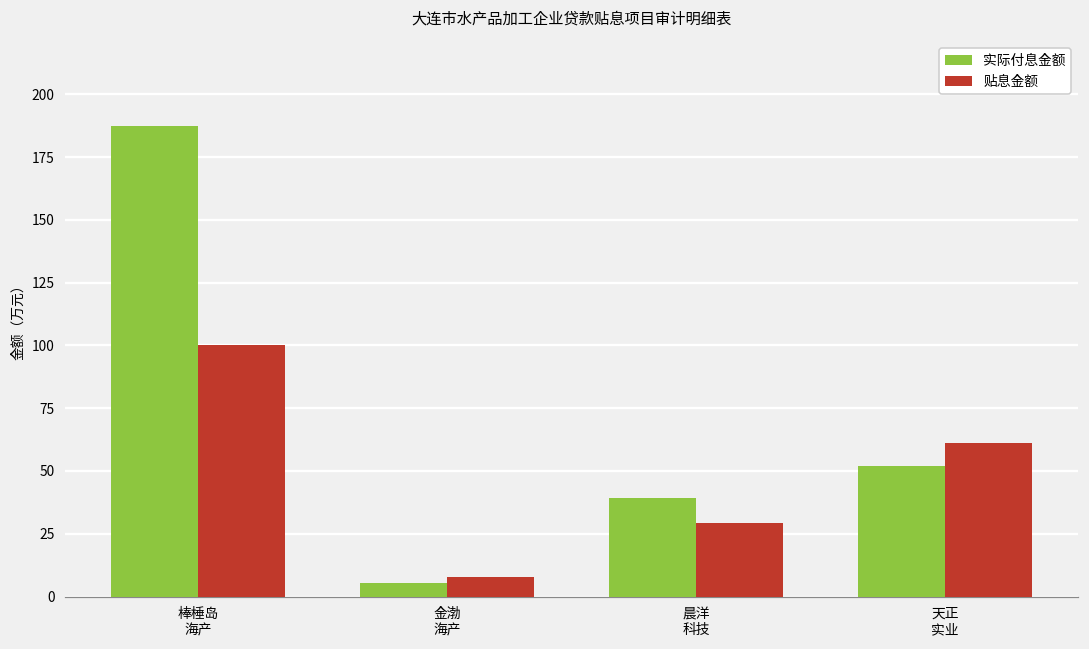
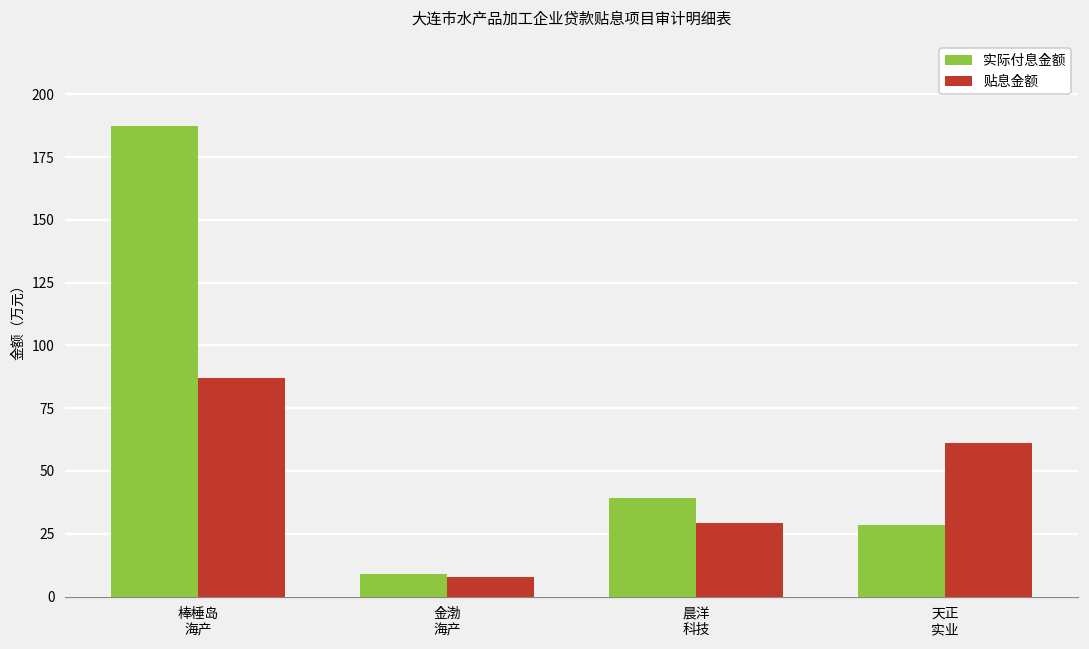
贴息金额, 棒棰岛 海产: 100 -> 87
实际付息金额, 金渤 海产: 5 -> 9
实际付息金额, 天正 实业: 52 -> 29
